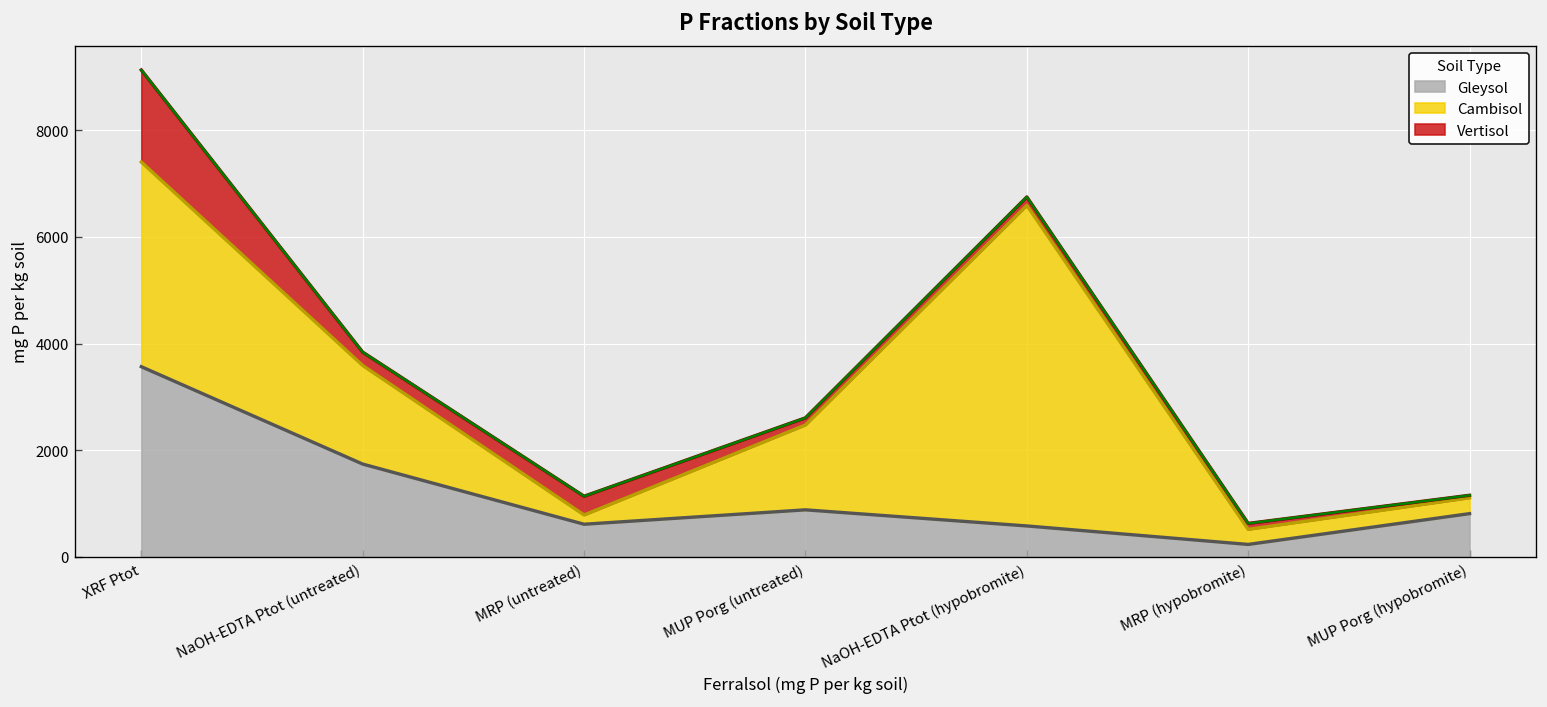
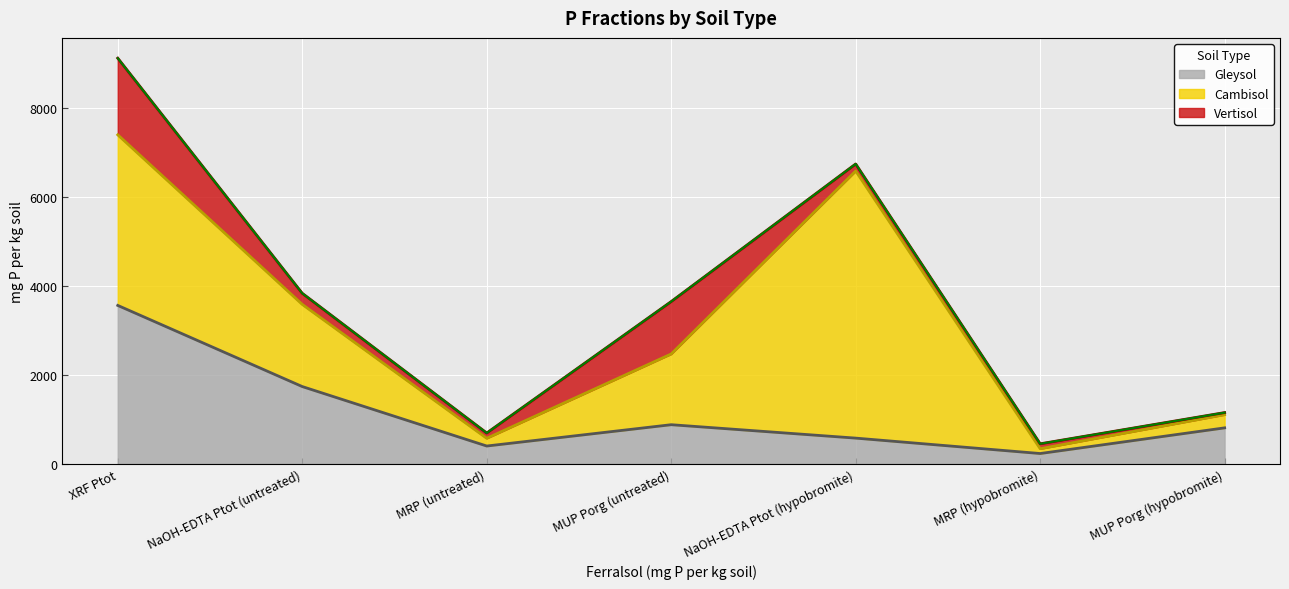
Gleysol, MRP (untreated): 600 -> 400
Vertisol, MRP (untreated): 400 -> 100
Vertisol, MUP Porg (untreated): 100 -> 1200
Cambisol, MRP (hypobromite): 300 -> 100
